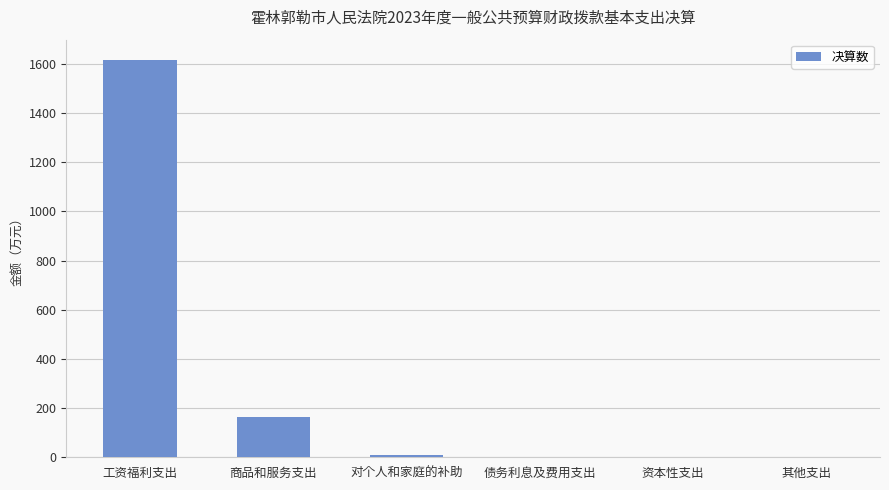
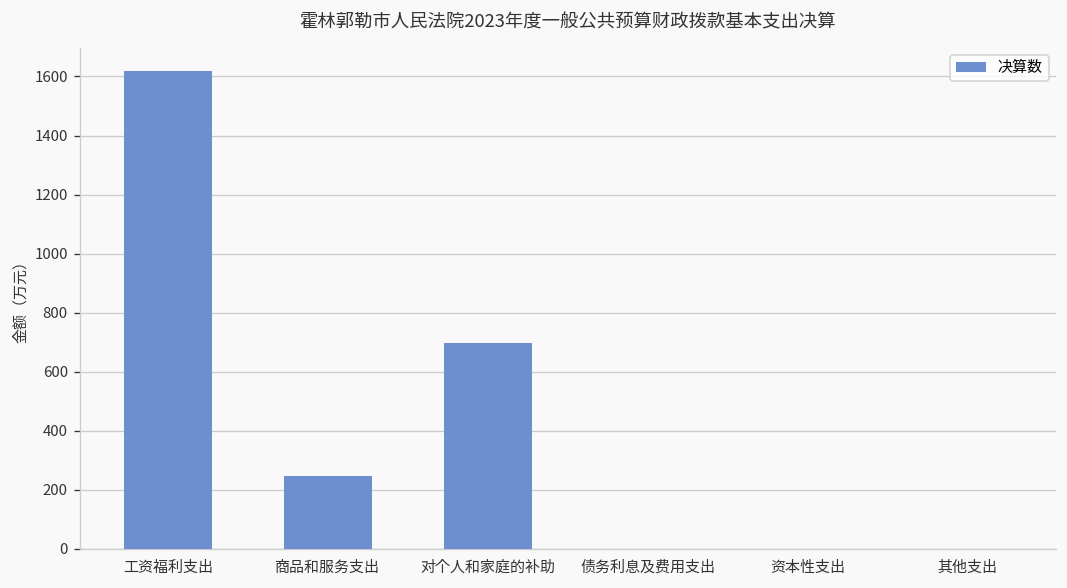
商品和服务支出: 160 -> 250
对个人和家庭的补助: 10 -> 700
